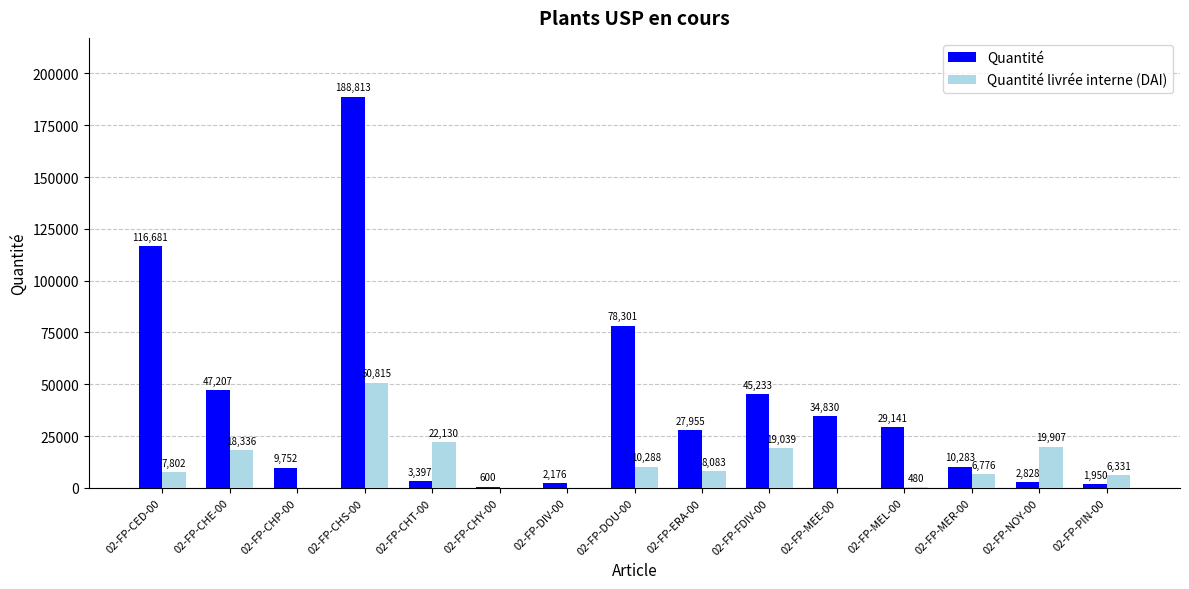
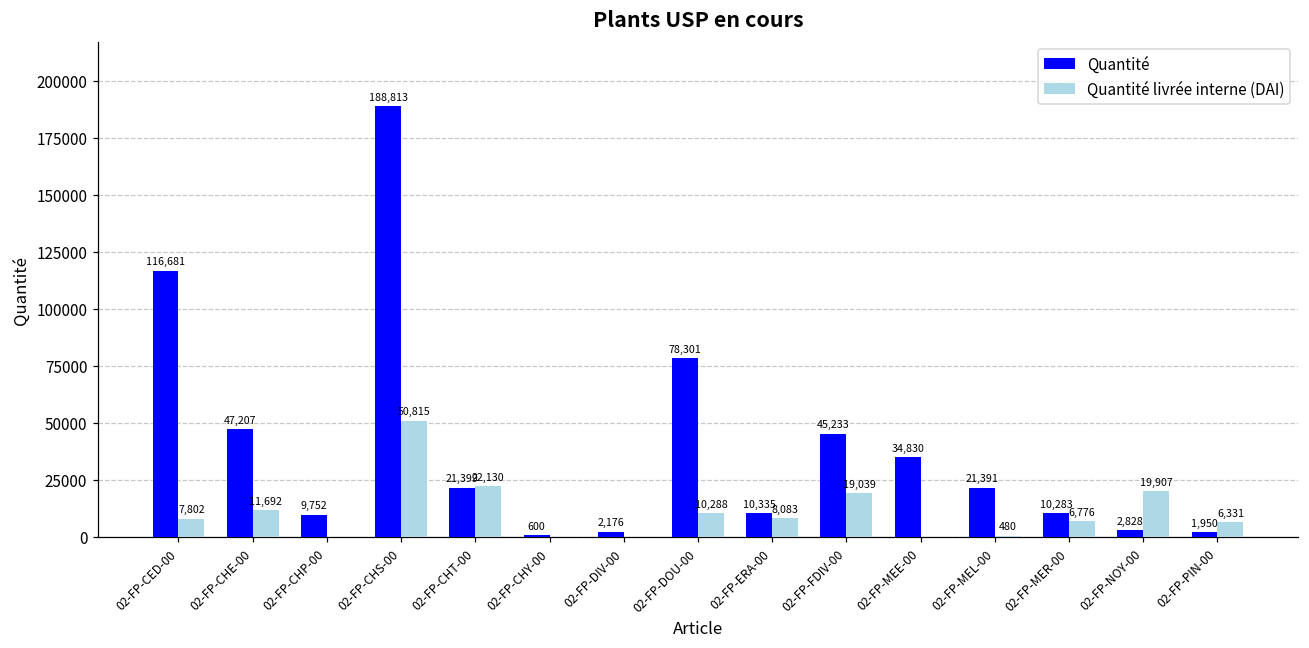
Quantité livrée interne (DAI), 02-FP-CHE-00: 18,336 -> 11,692
Quantité, 02-FP-CHT-00: 3,397 -> 21,399
Quantité, 02-FP-ERA-00: 27,955 -> 10,335
Quantité, 02-FP-MEL-00: 29,141 -> 21,391
